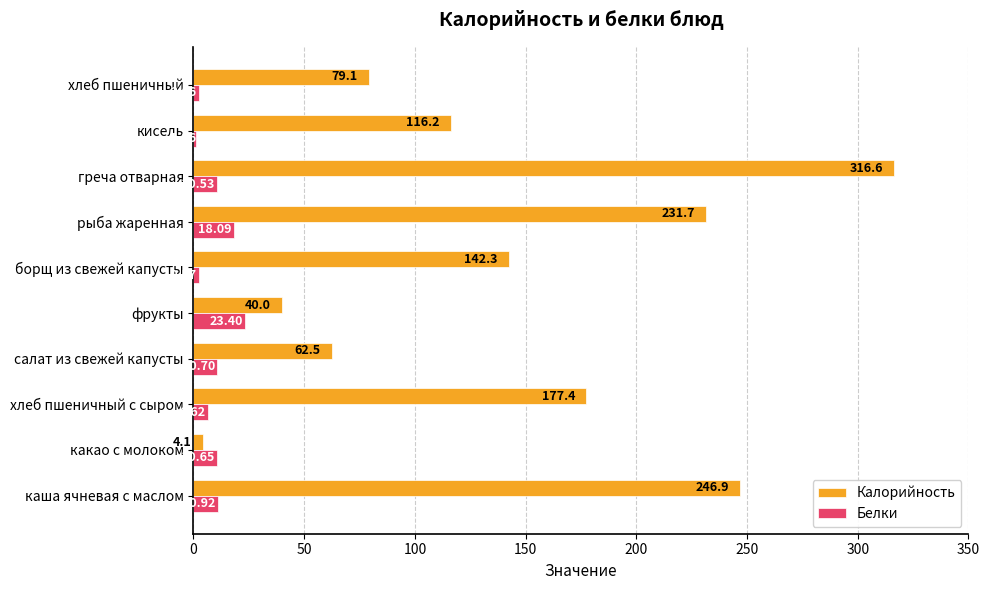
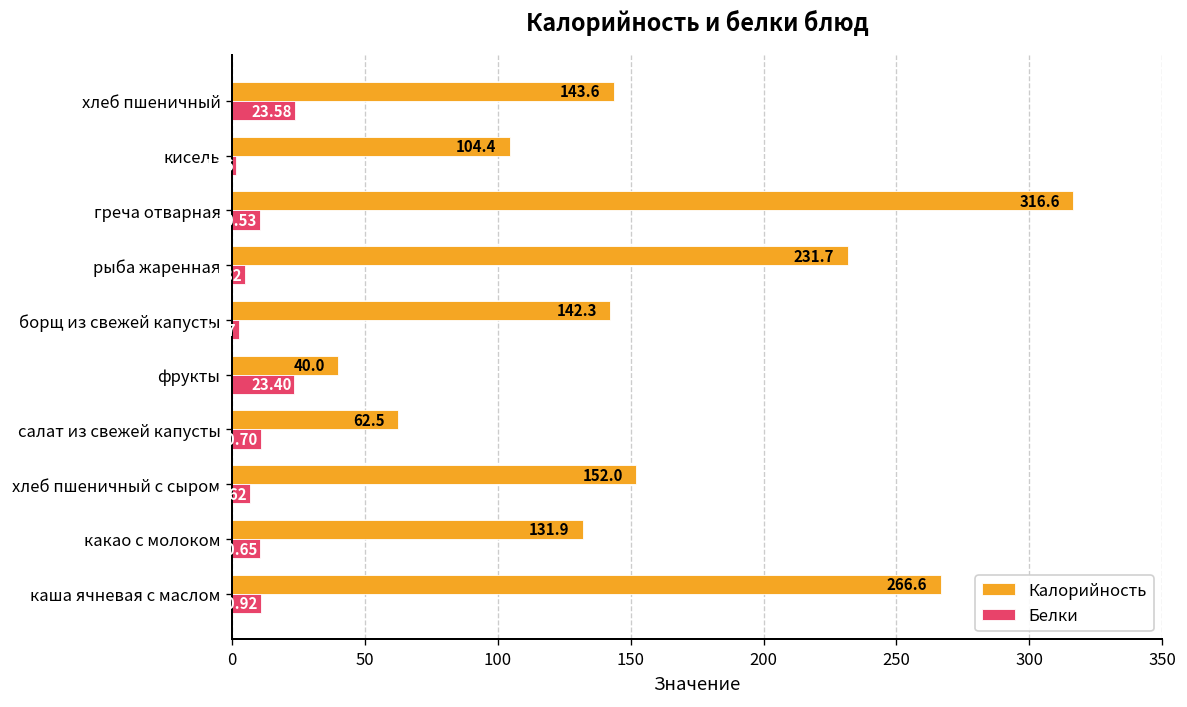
Калорийность, хлеб пшеничный: 79.1 -> 143.6
Белки, хлеб пшеничный: 3 -> 24
Калорийность, кисель: 116.2 -> 104.4
Белки, рыба жаренная: 18 -> 5
Калорийность, хлеб пшеничный с сыром: 177.4 -> 152.0
Калорийность, какао с молоком: 4.1 -> 131.9
Калорийность, каша ячневая с маслом: 246.9 -> 266.6
